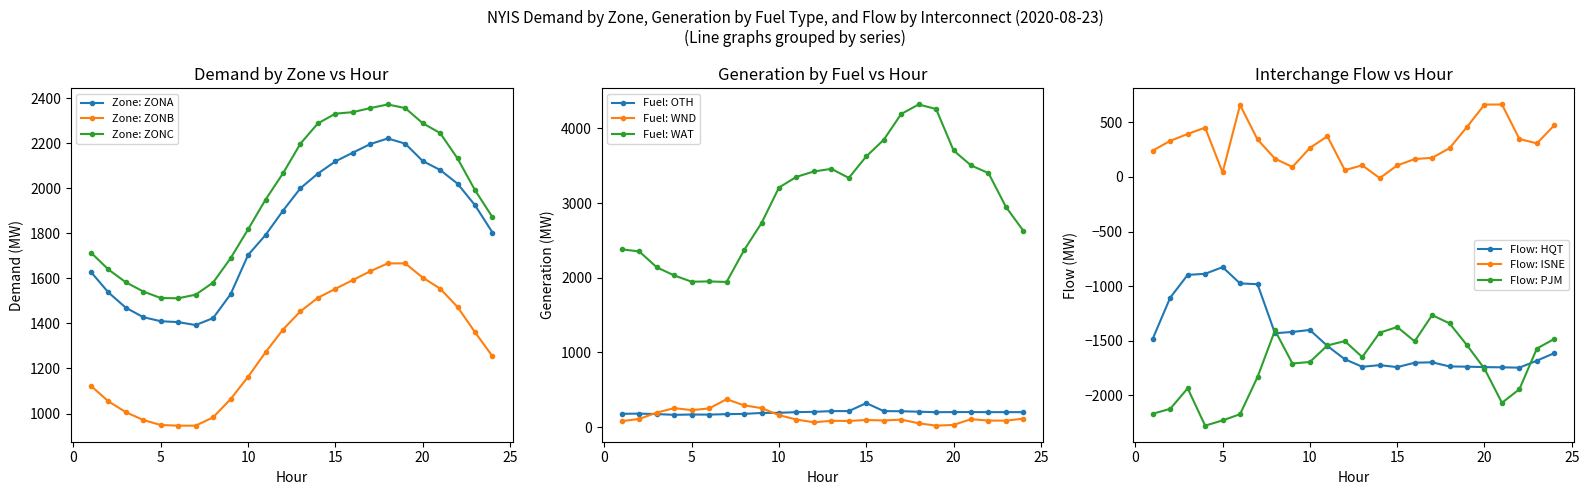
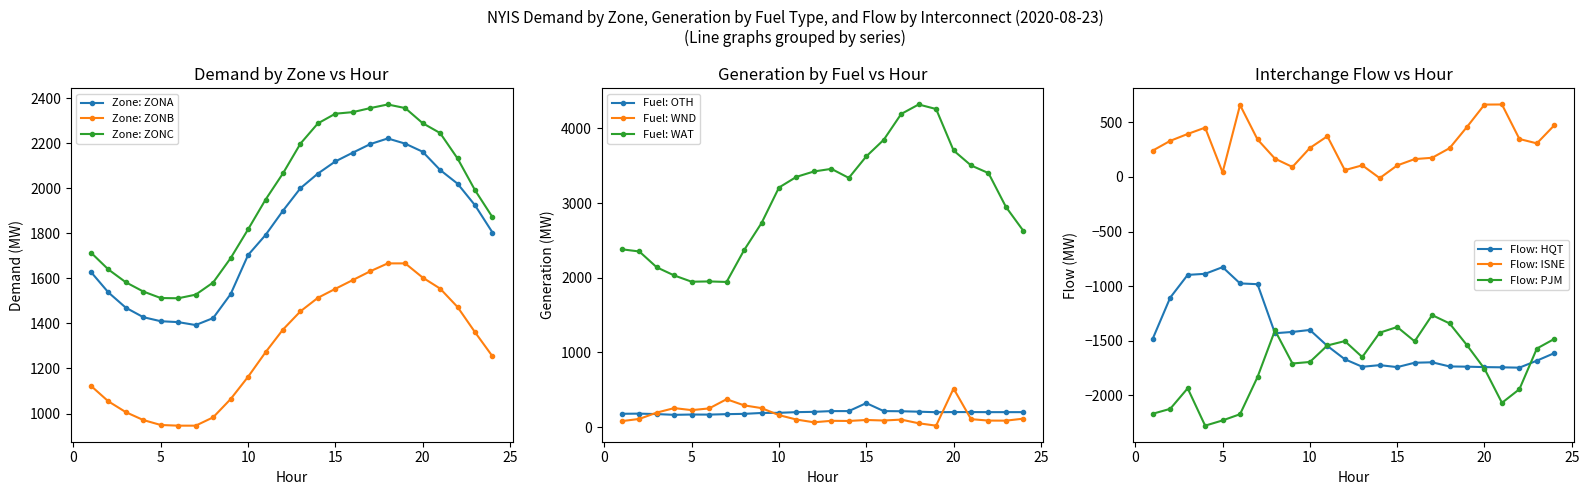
Demand by Zone vs Hour, Zone: ZONA, 20: 2120 -> 2160
Generation by Fuel vs Hour, Fuel: WND, 20: 0 -> 500
